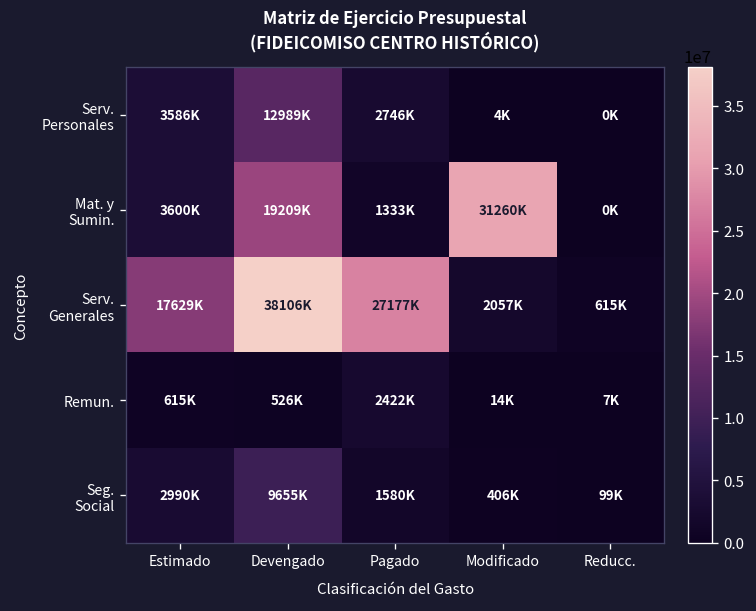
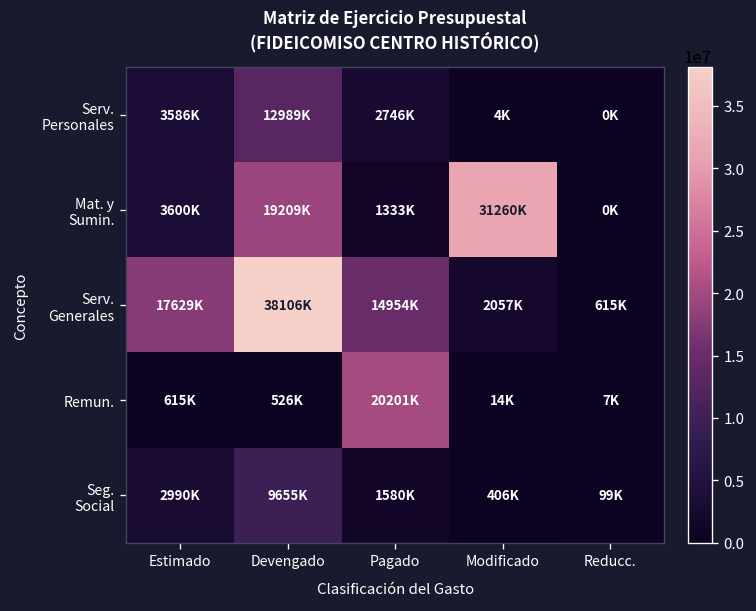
Serv. Generales, Pagado: 27177K -> 14954K
Remun., Pagado: 2422K -> 20201K
